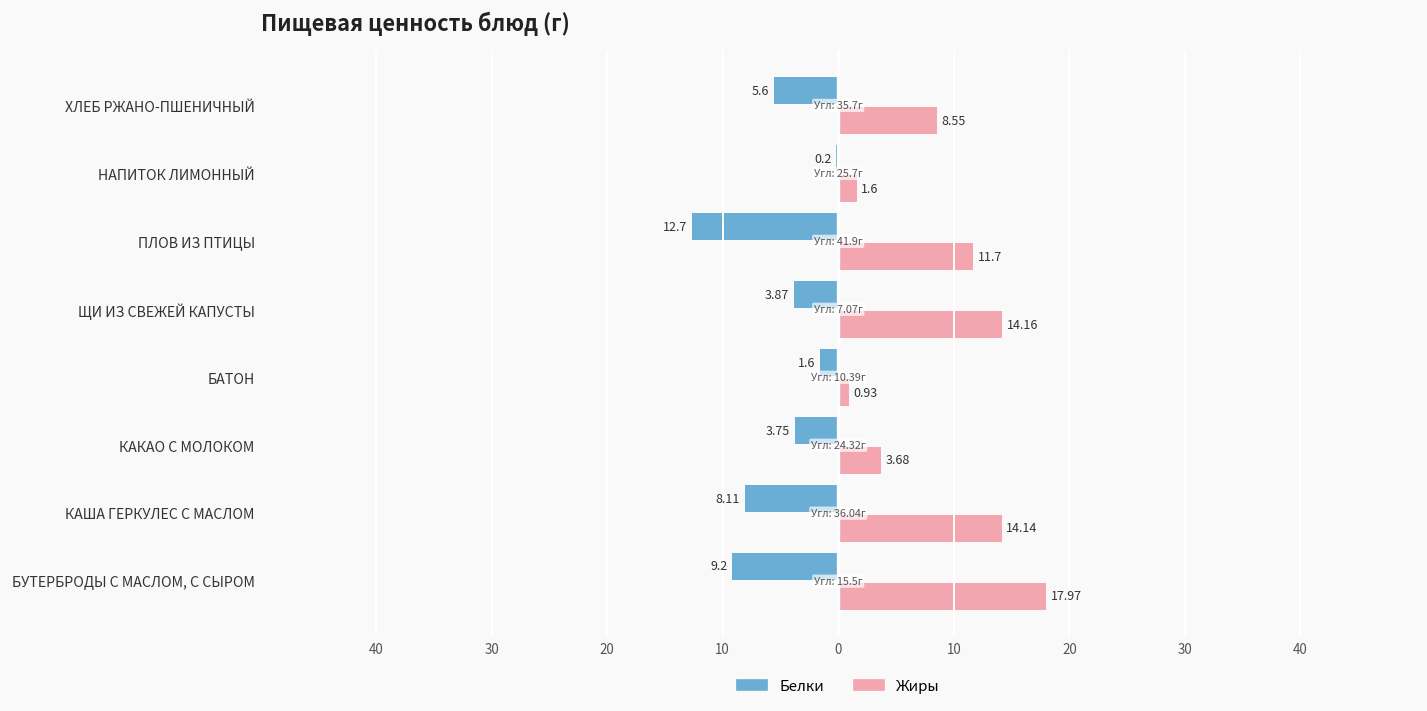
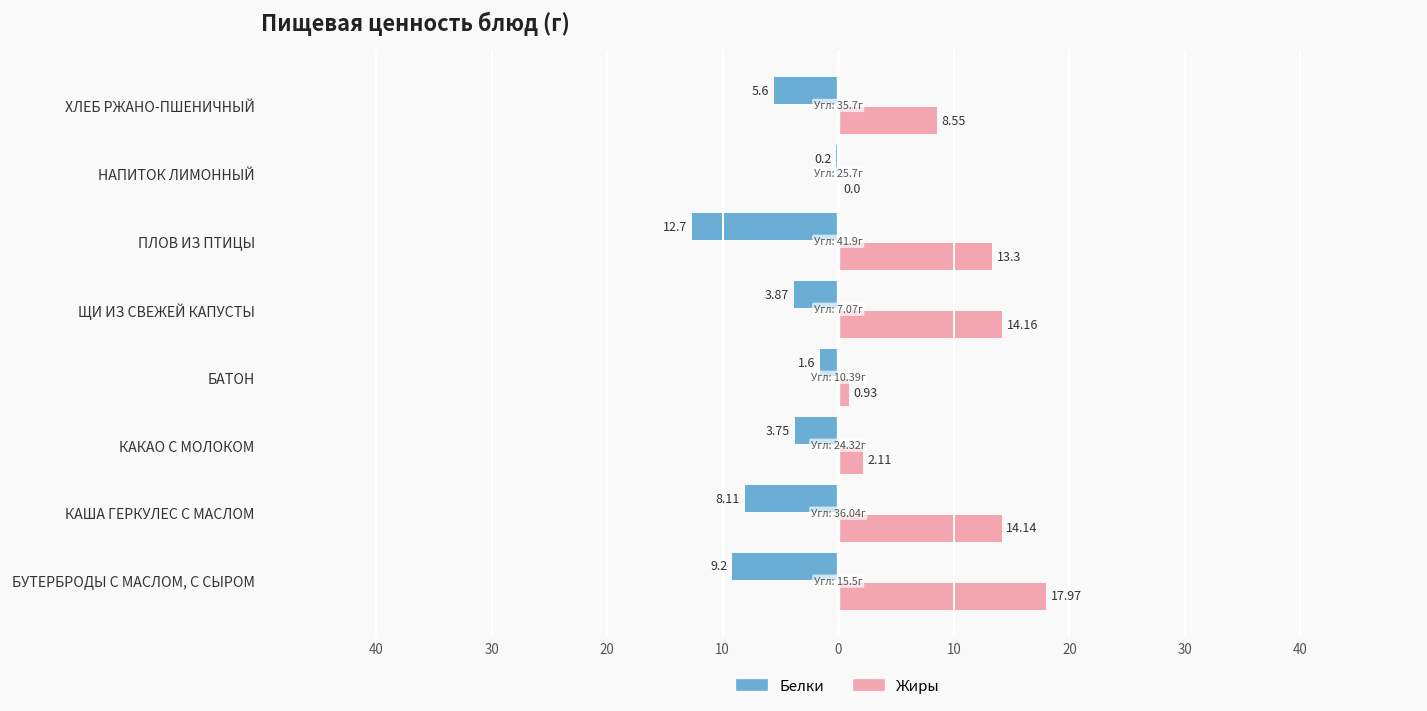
Жиры, НАПИТОК ЛИМОННЫЙ: 1.6 -> 0.0
Жиры, ПЛОВ ИЗ ПТИЦЫ: 11.7 -> 13.3
Жиры, КАКАО С МОЛОКОМ: 3.68 -> 2.11
